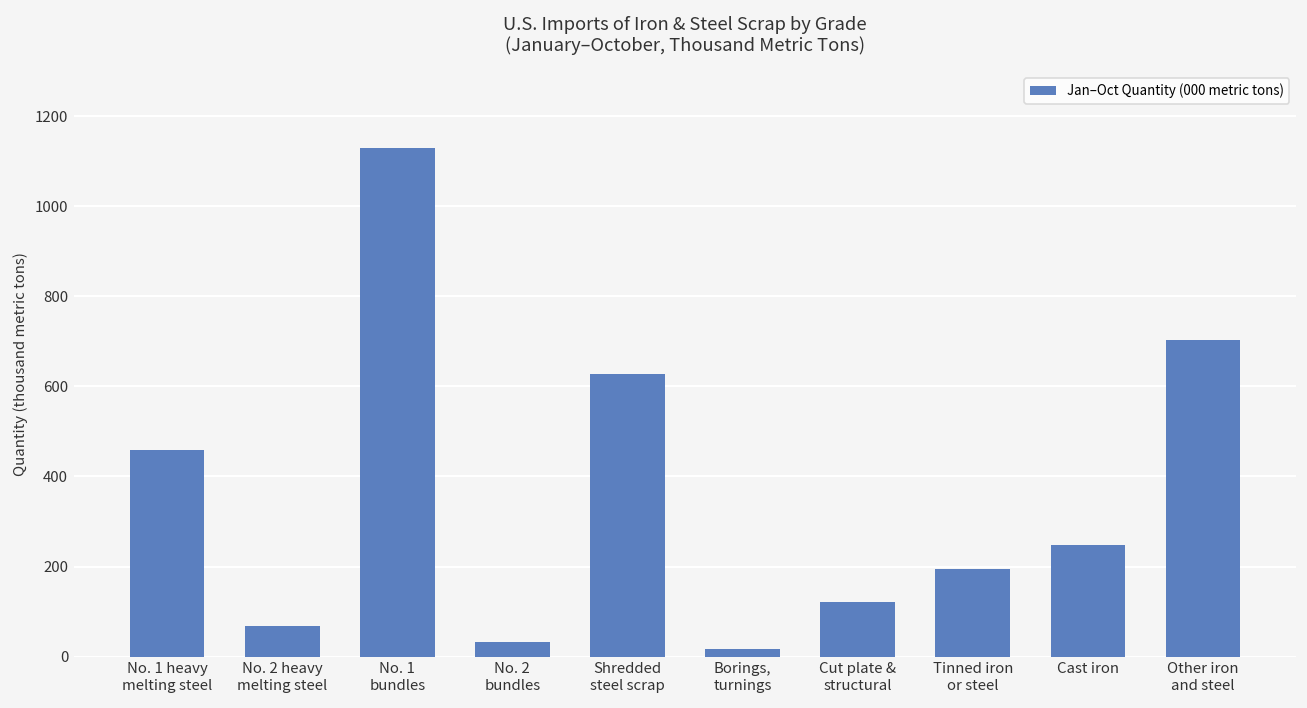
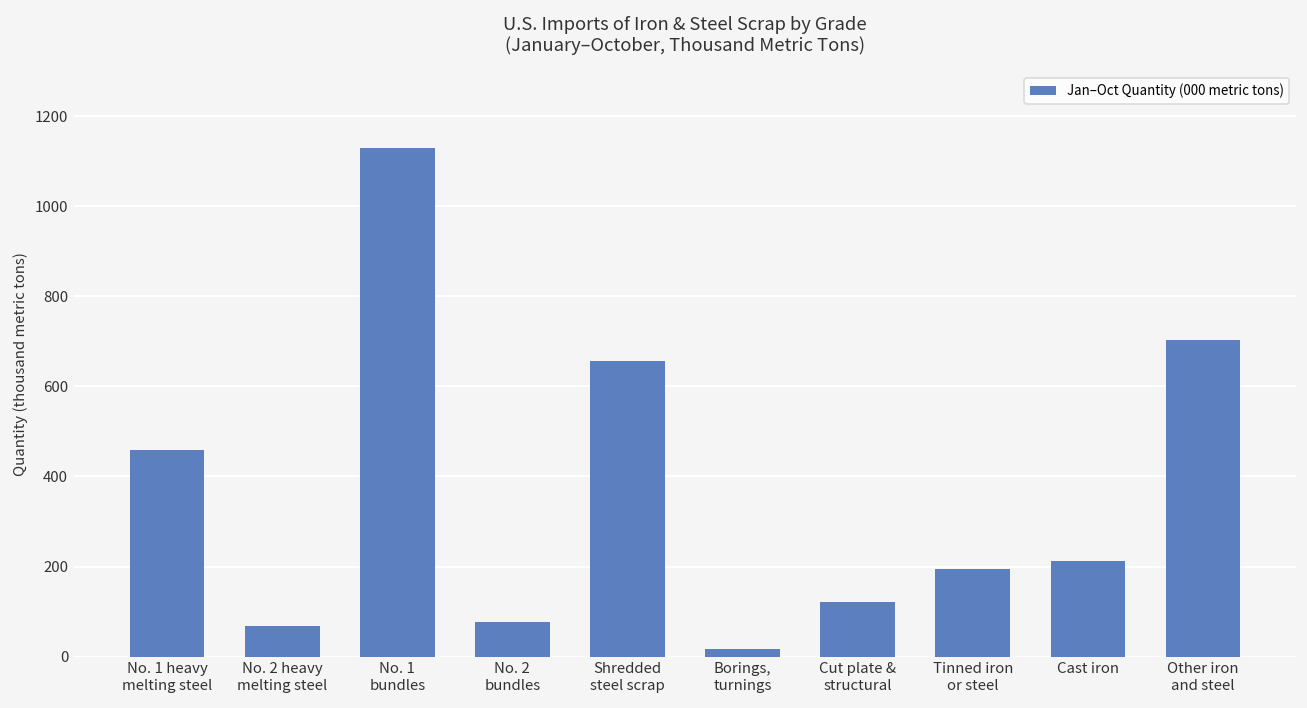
No. 2 bundles: 30 -> 80
Shredded steel scrap: 630 -> 660
Cast iron: 250 -> 210
